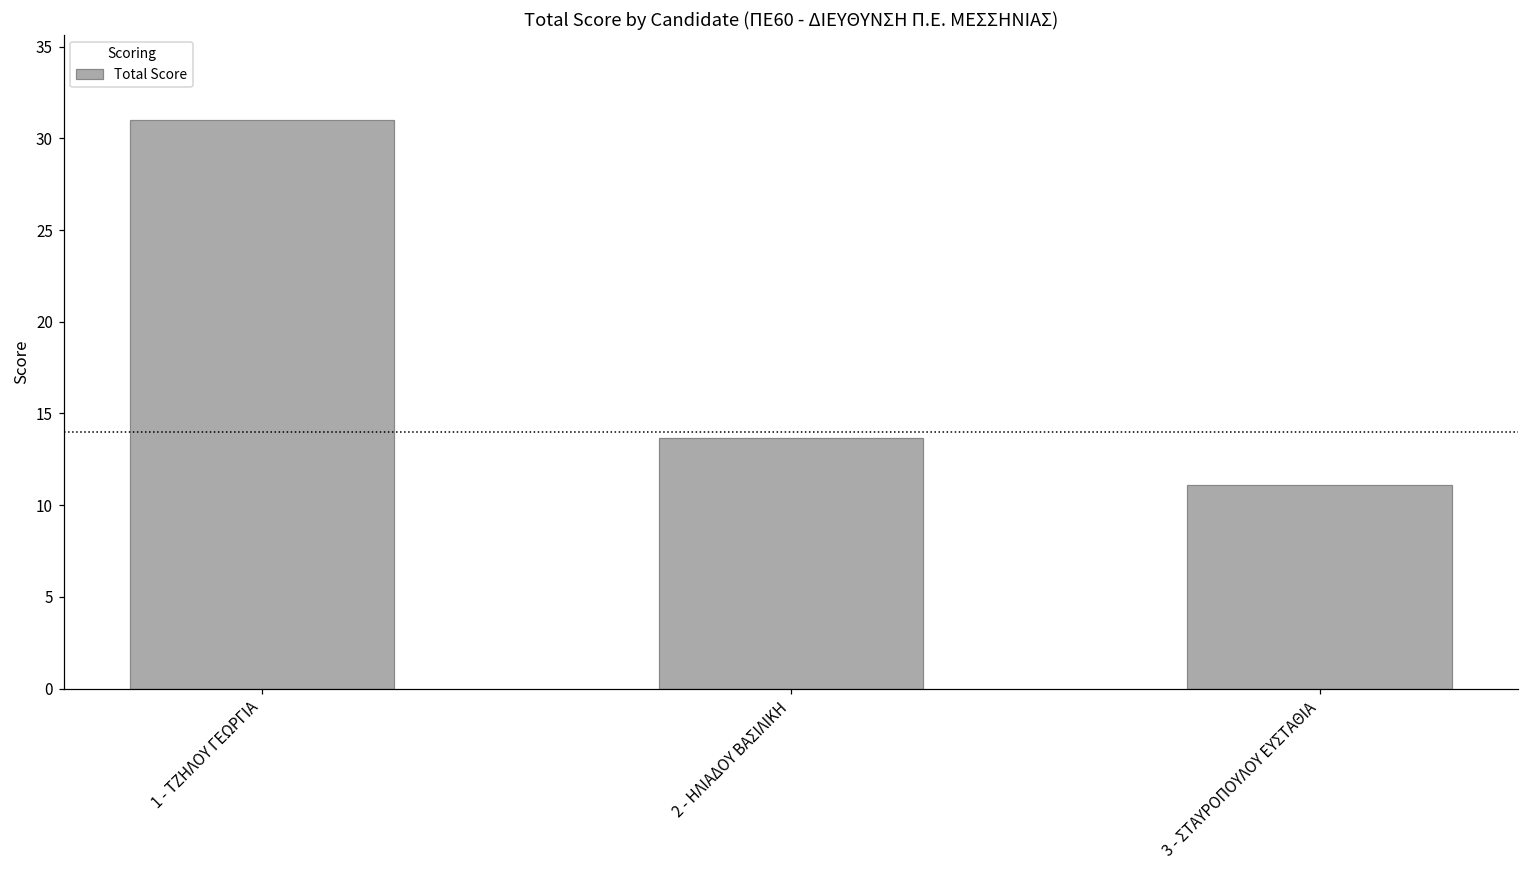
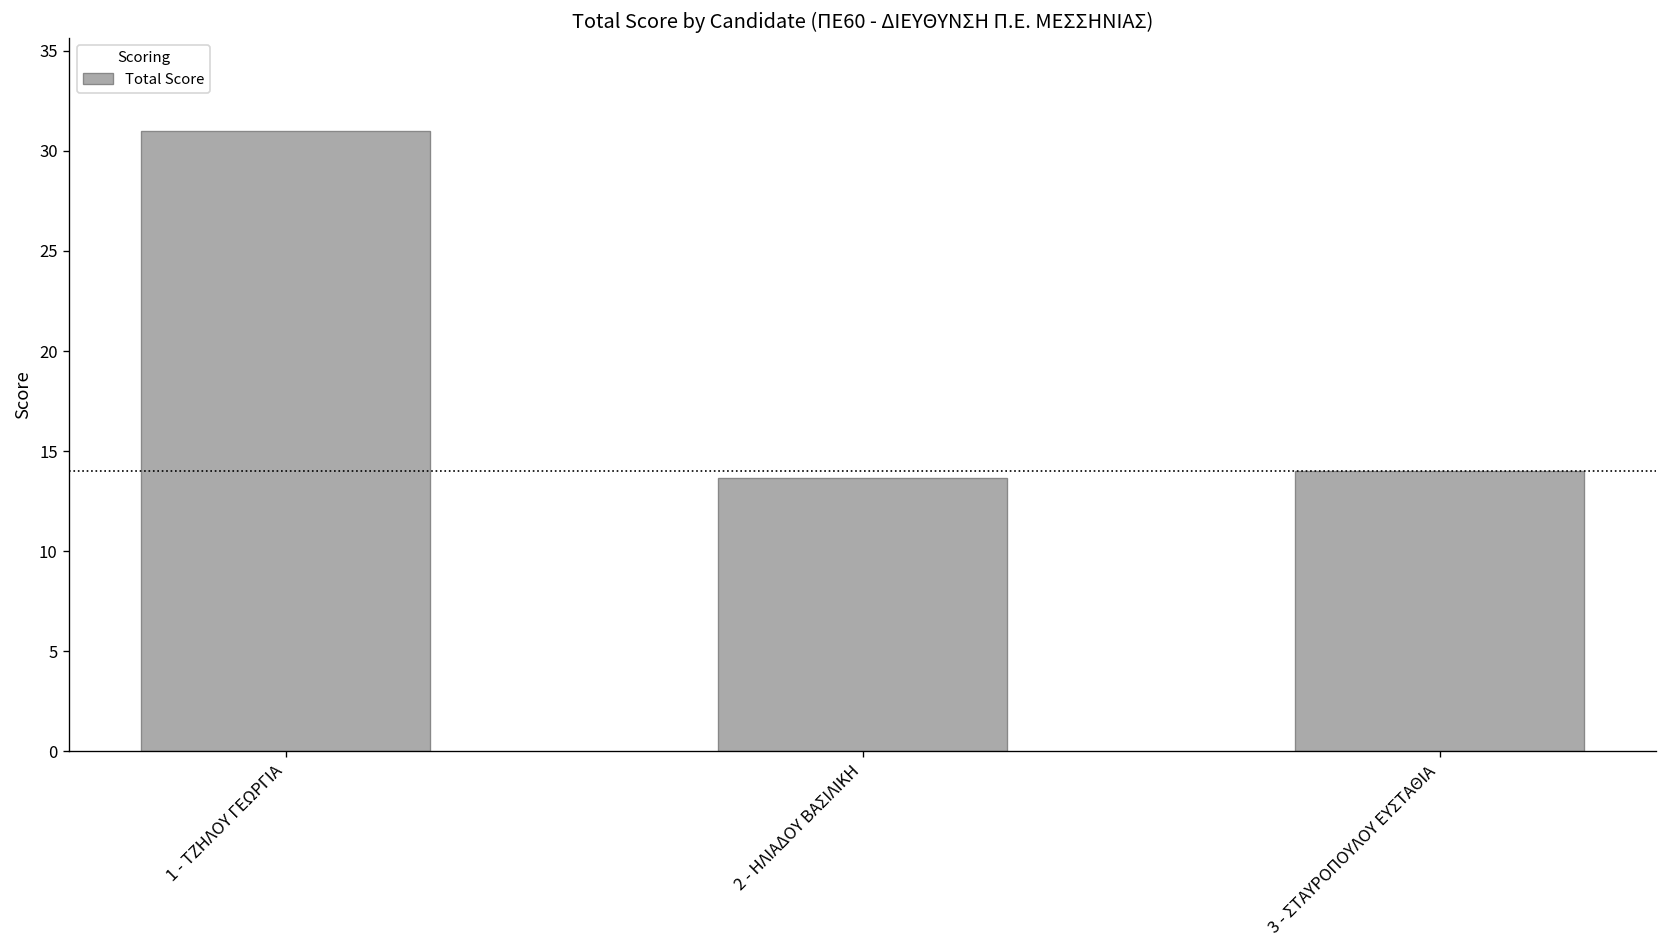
3 - ΣΤΑΥΡΟΠΟΥΛΟΥ ΕΥΣΤΑΘΙΑ: 11.1 -> 14.0
